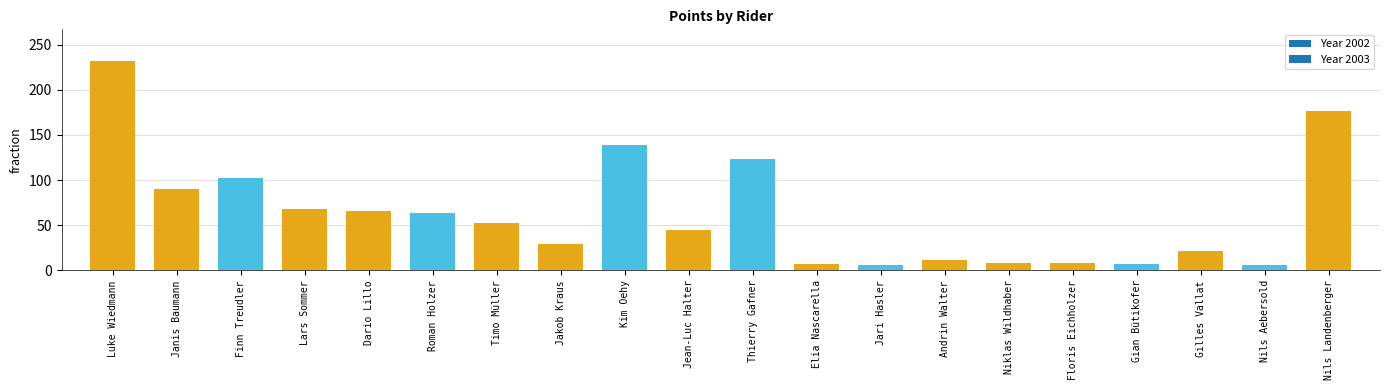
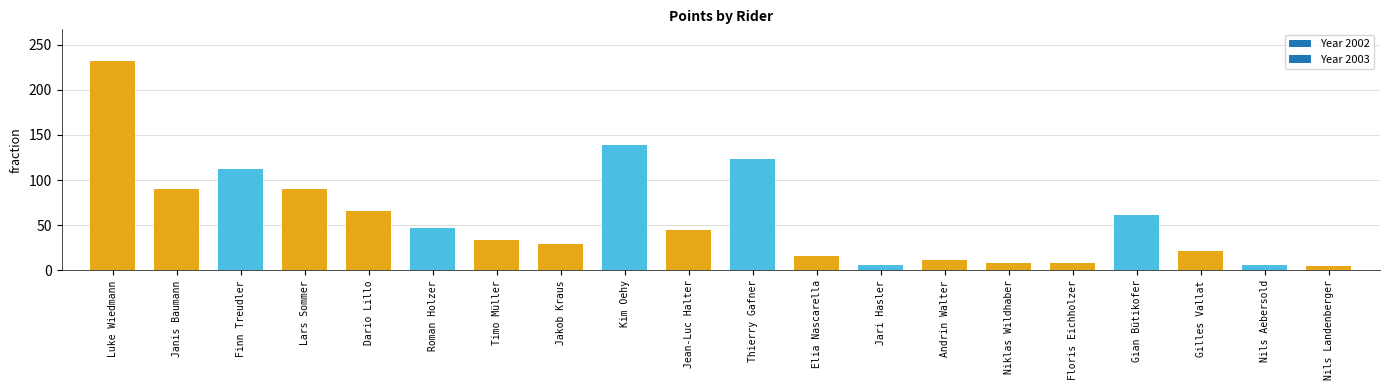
Finn Treudler: 100 -> 110
Lars Sommer: 70 -> 90
Roman Holzer: 60 -> 50
Timo Müller: 50 -> 30
Elia Nascarella: 10 -> 20
Gian Bütikofer: 10 -> 60
Nils Landenberger: 180 -> 10
